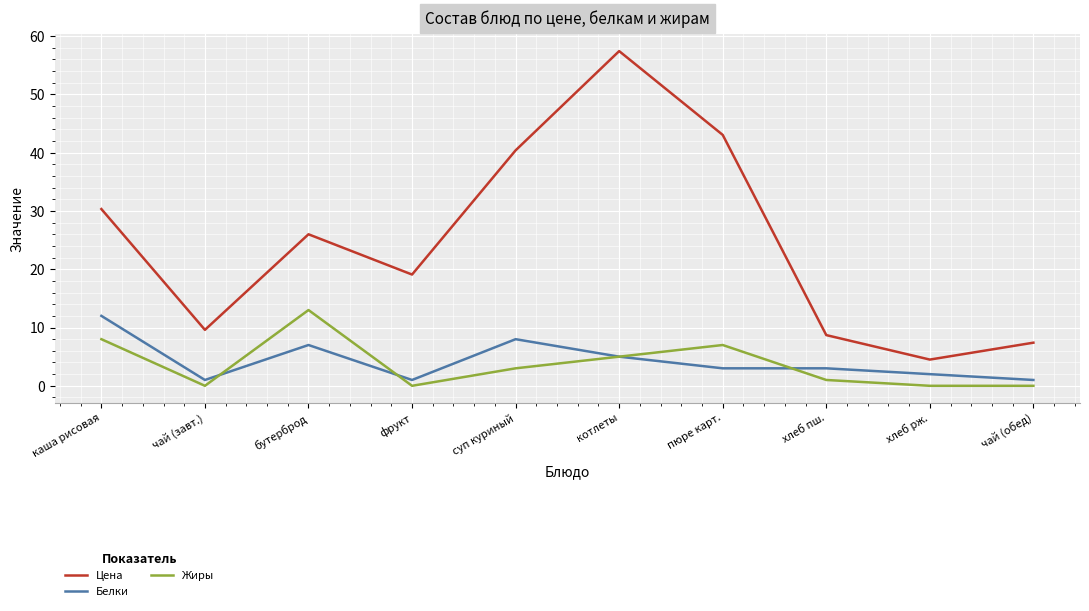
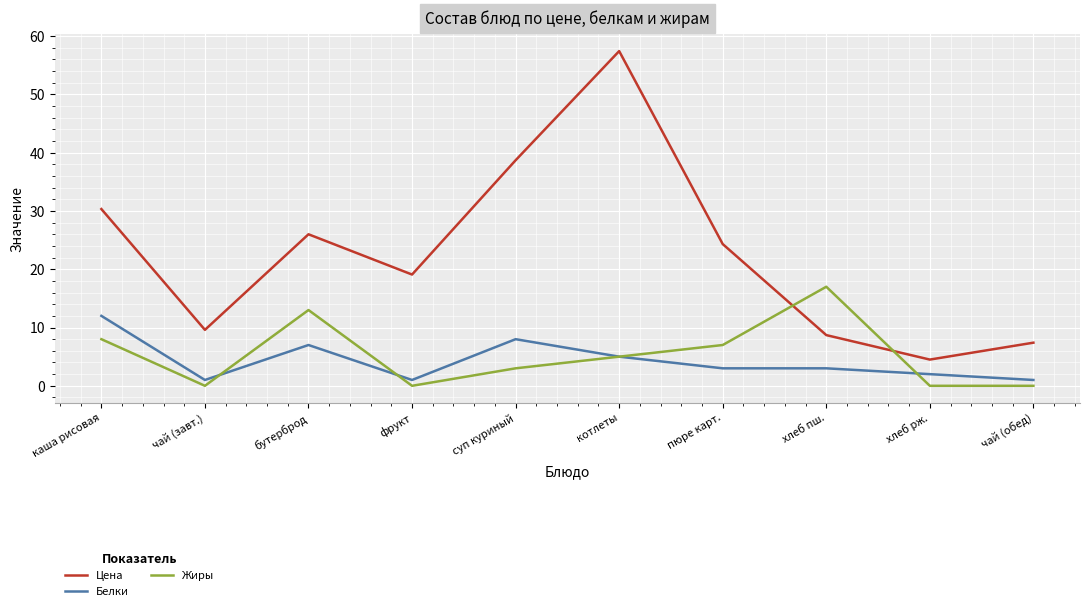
Цена, суп куриный: 40 -> 39
Цена, пюре карт.: 43 -> 24
Жиры, хлеб пш.: 1 -> 17
